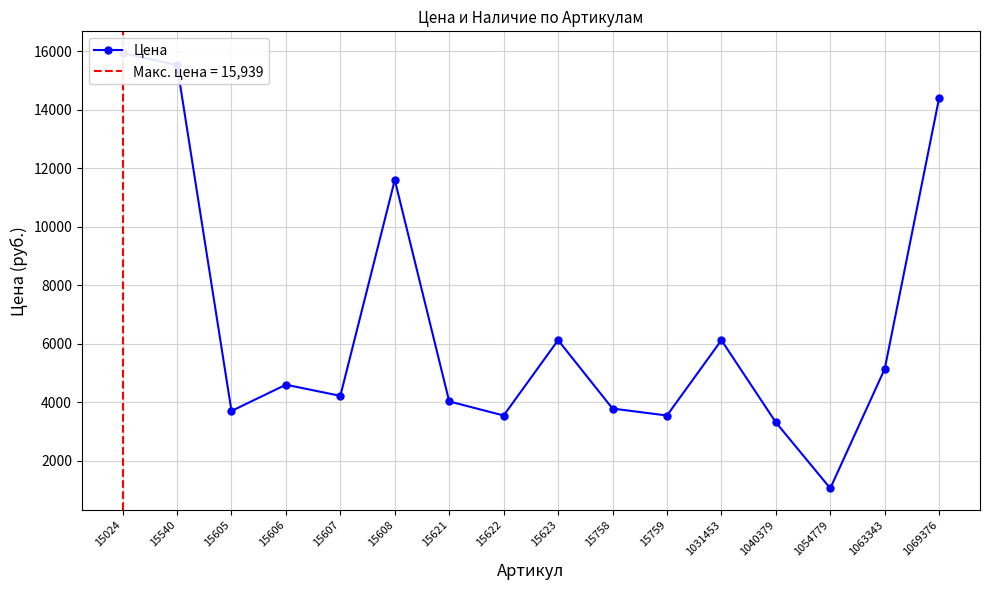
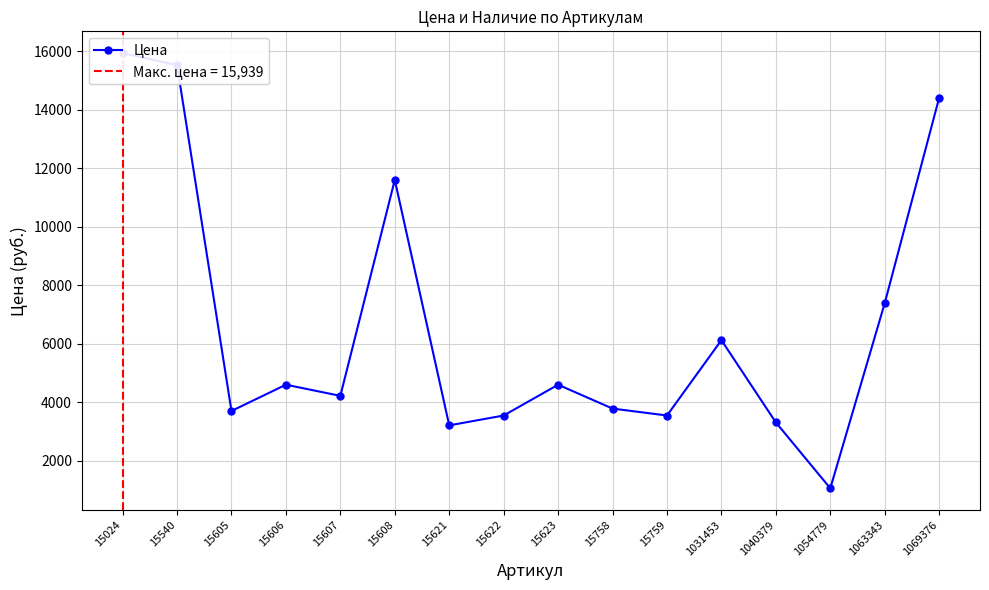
15621: 4000 -> 3200
15623: 6100 -> 4600
1063343: 5100 -> 7400
